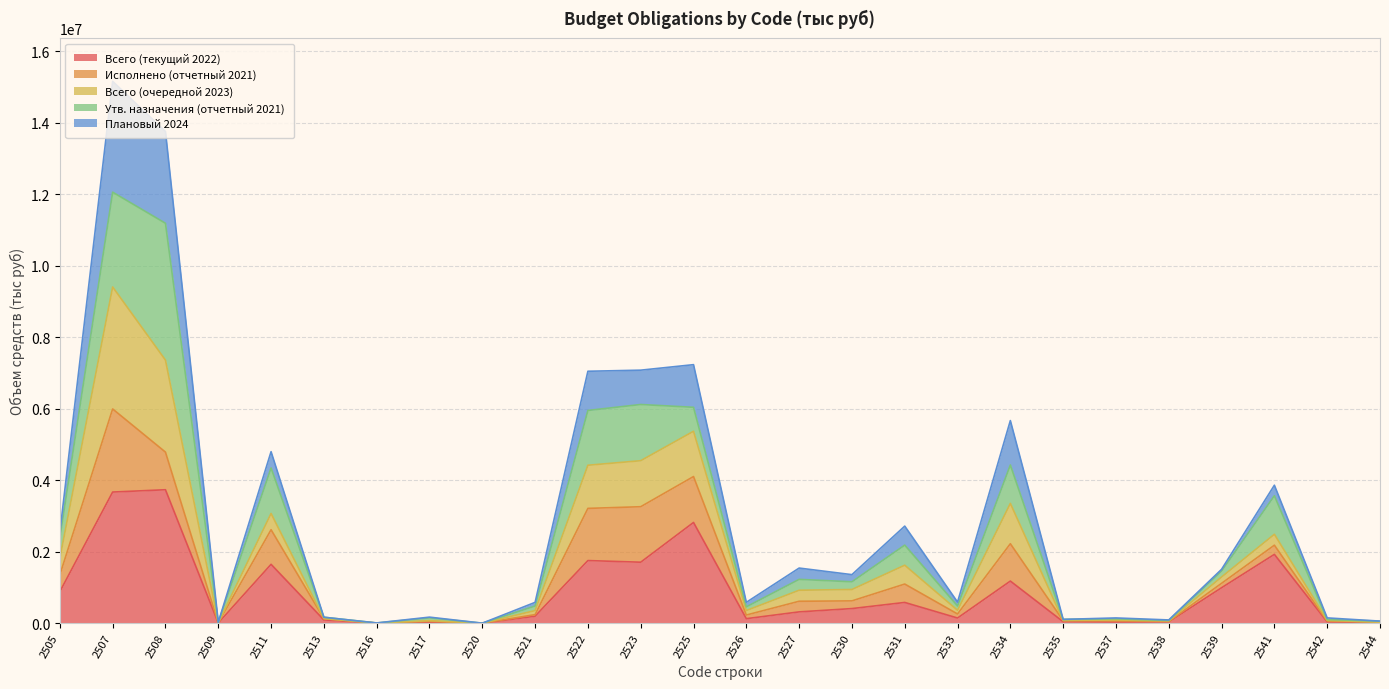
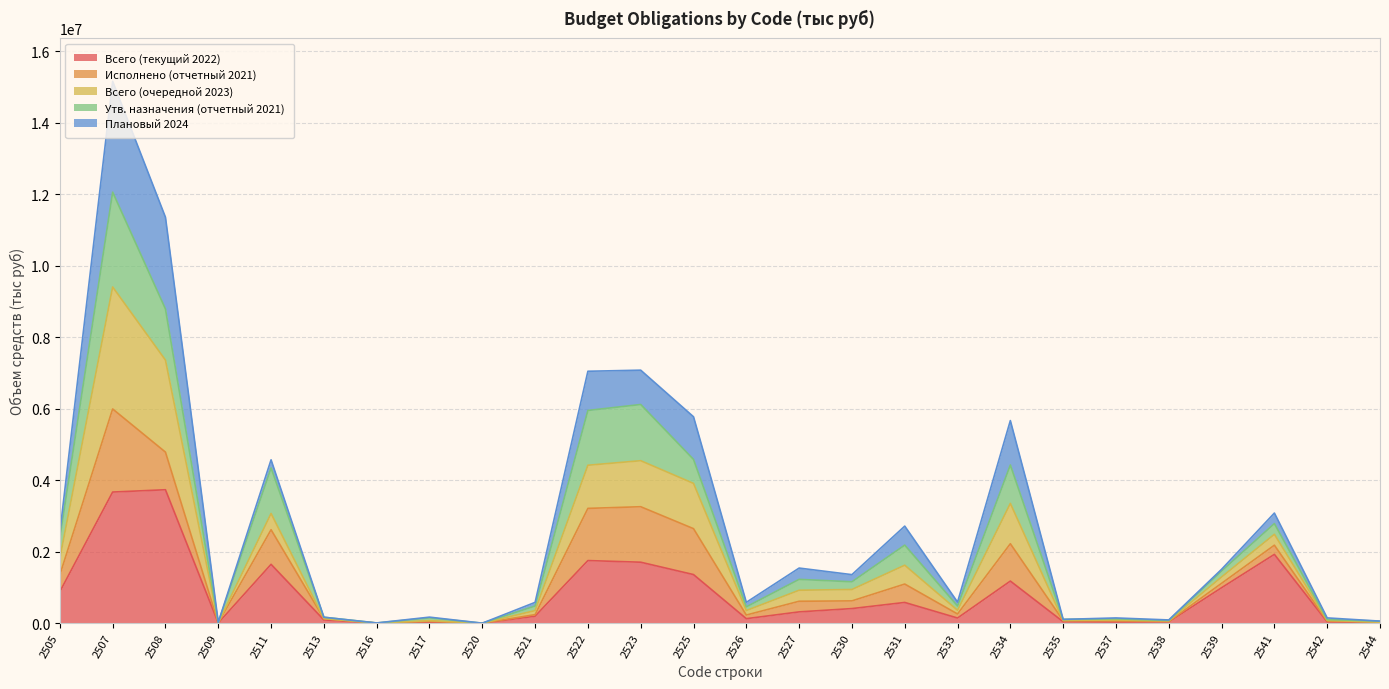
Утв. назначения (отчетный 2021), 2508: 3800000 -> 1400000
Плановый 2024, 2511: 500000 -> 200000
Всего (текущий 2022), 2525: 2800000 -> 1400000
Утв. назначения (отчетный 2021), 2541: 1100000 -> 300000
